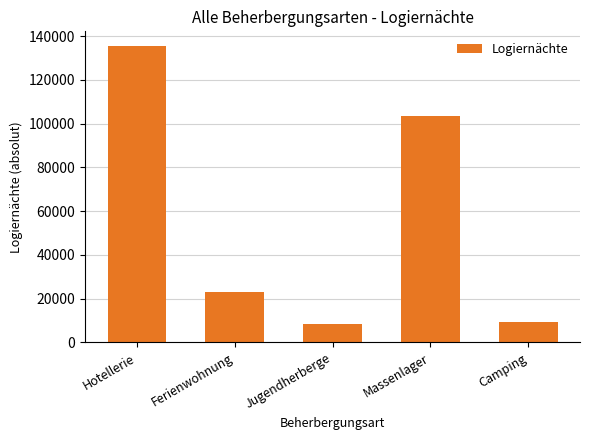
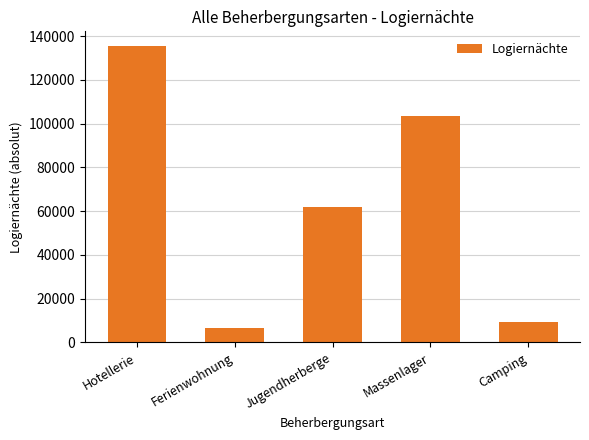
Ferienwohnung: 23000 -> 7000
Jugendherberge: 8000 -> 62000
